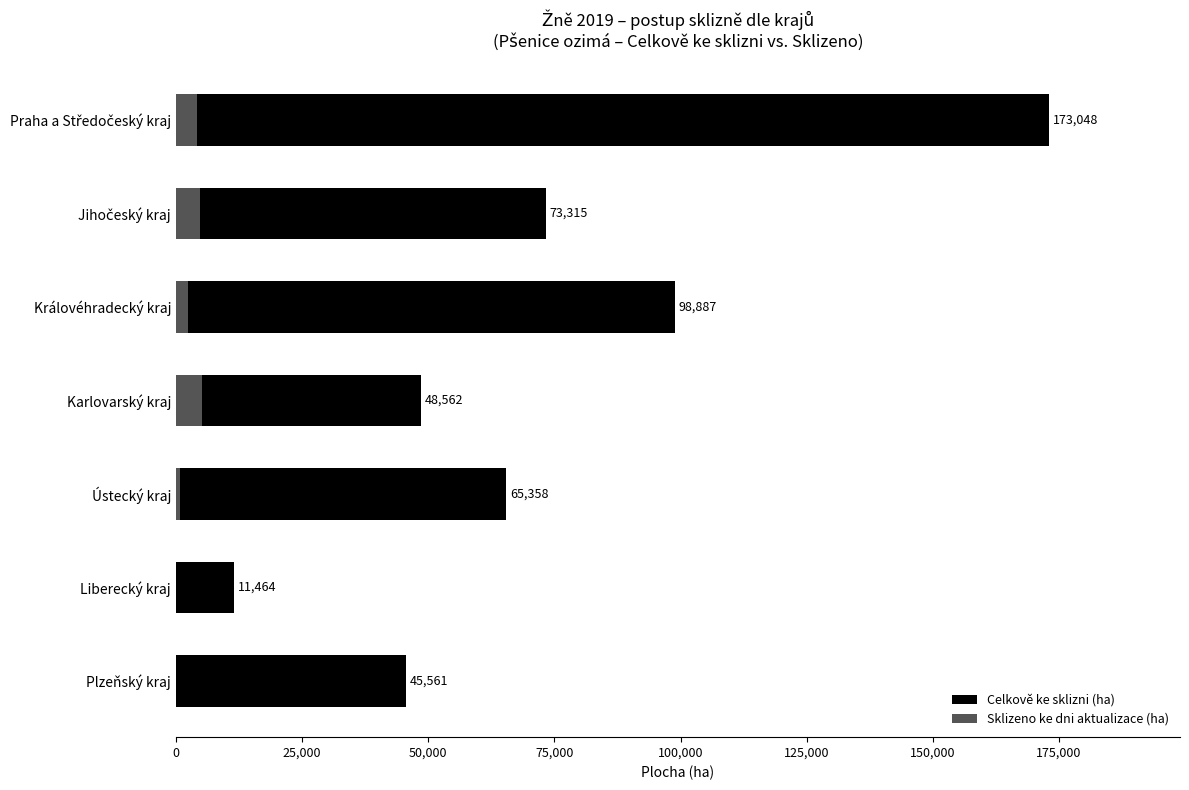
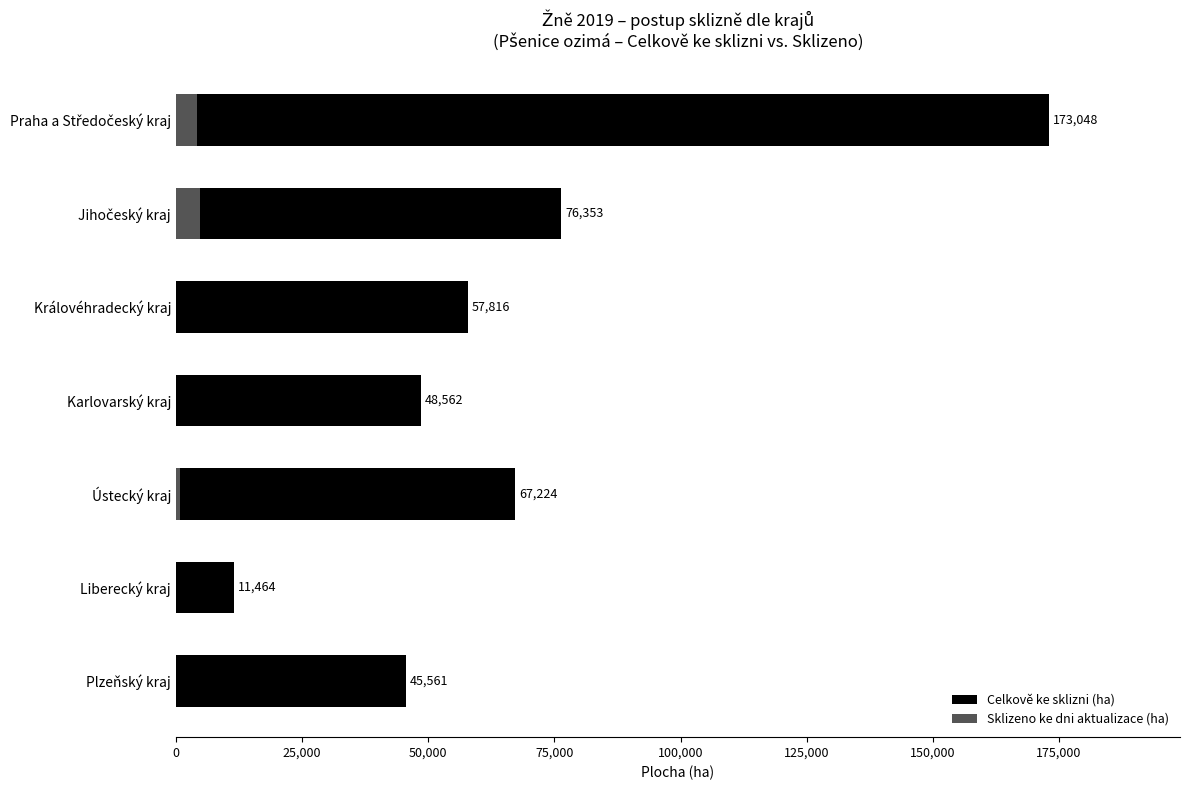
Celkově ke sklizni (ha), Jihočeský kraj: 73,315 -> 76,353
Celkově ke sklizni (ha), Královéhradecký kraj: 98,887 -> 57,816
Sklizeno ke dni aktualizace (ha), Královéhradecký kraj: 2,000 -> 0
Sklizeno ke dni aktualizace (ha), Karlovarský kraj: 5,000 -> 0
Celkově ke sklizni (ha), Ústecký kraj: 65,358 -> 67,224
